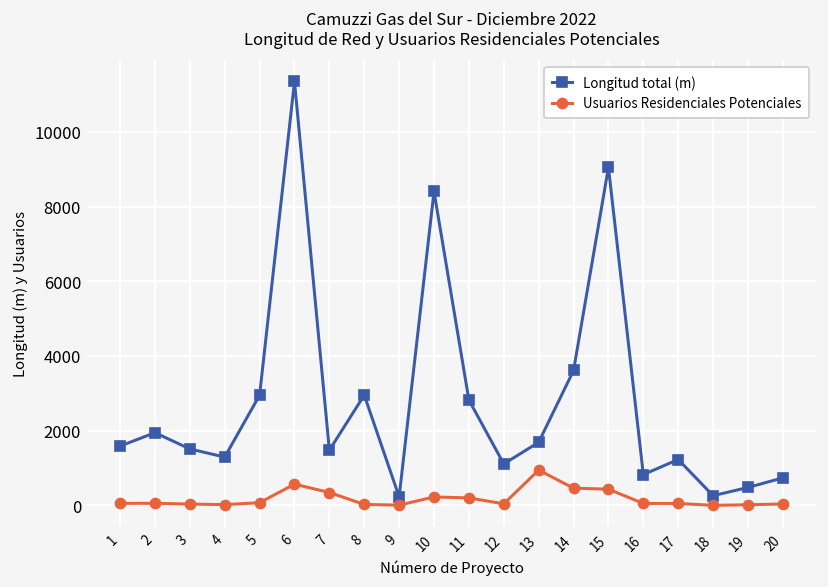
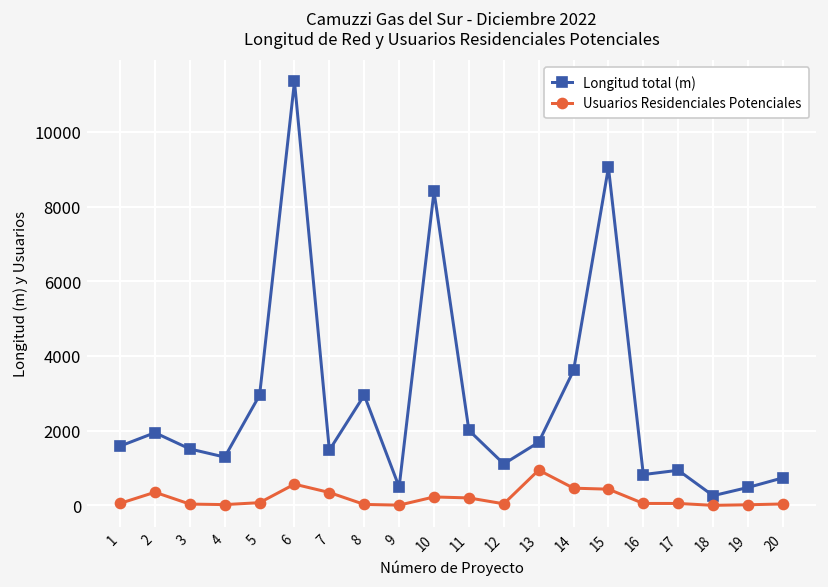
Usuarios Residenciales Potenciales, 2: 100 -> 400
Longitud total (m), 9: 200 -> 500
Longitud total (m), 11: 2800 -> 2000
Longitud total (m), 17: 1200 -> 900
